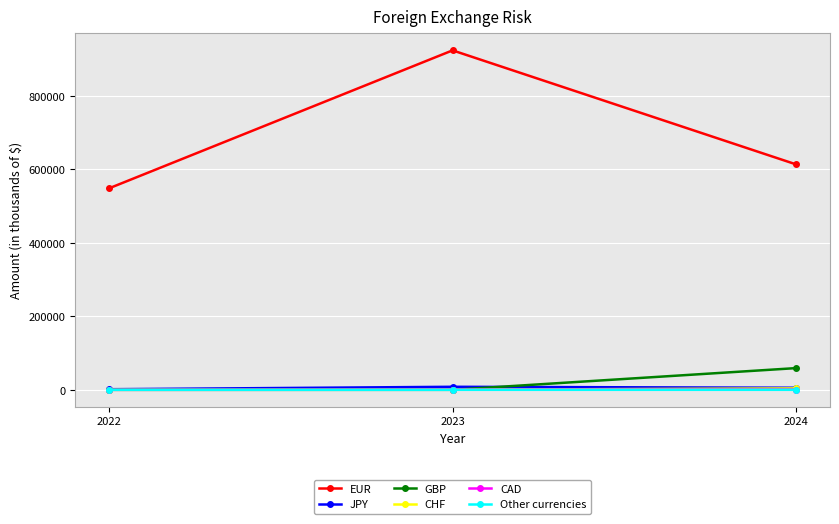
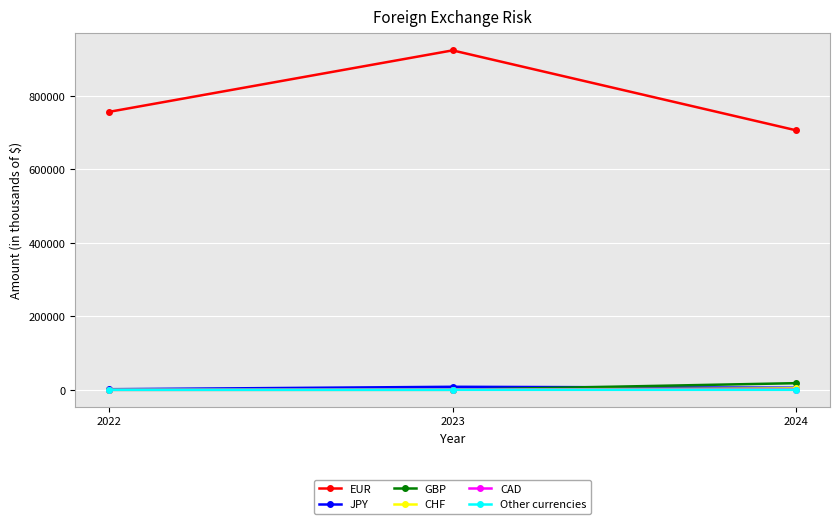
EUR, 2022: 550000 -> 760000
EUR, 2024: 610000 -> 710000
GBP, 2024: 60000 -> 20000
